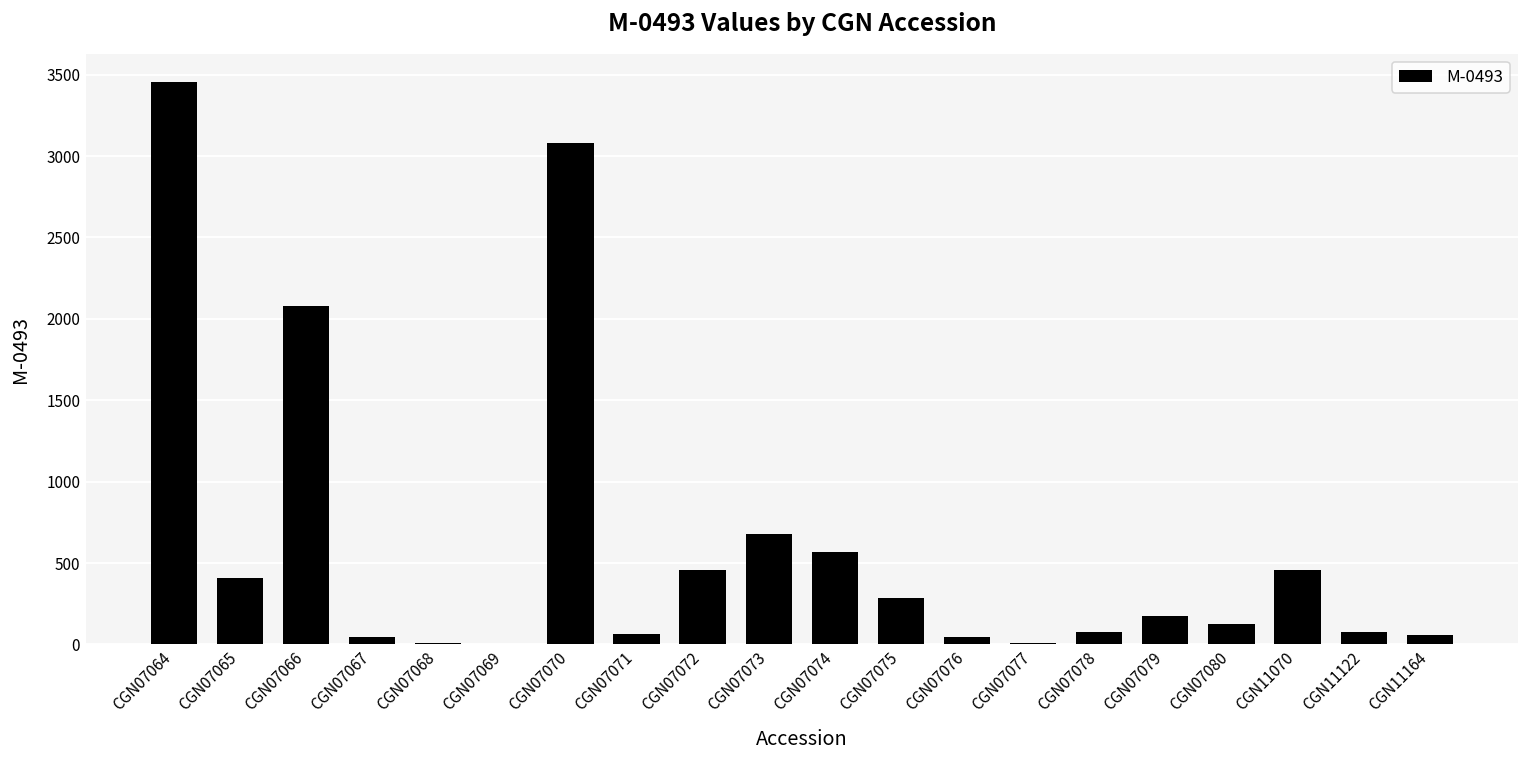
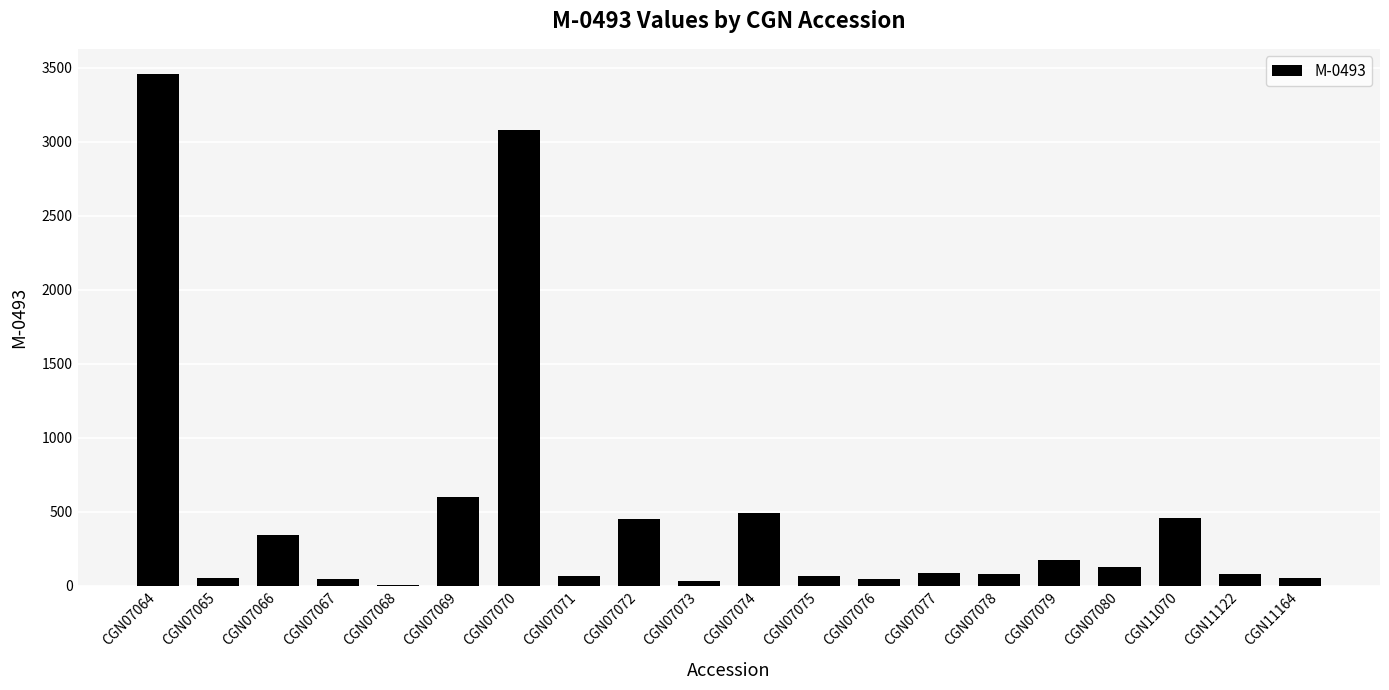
CGN07065: 410 -> 60
CGN07066: 2080 -> 350
CGN07069: 0 -> 600
CGN07073: 680 -> 30
CGN07074: 570 -> 490
CGN07075: 290 -> 70
CGN07077: 10 -> 90
